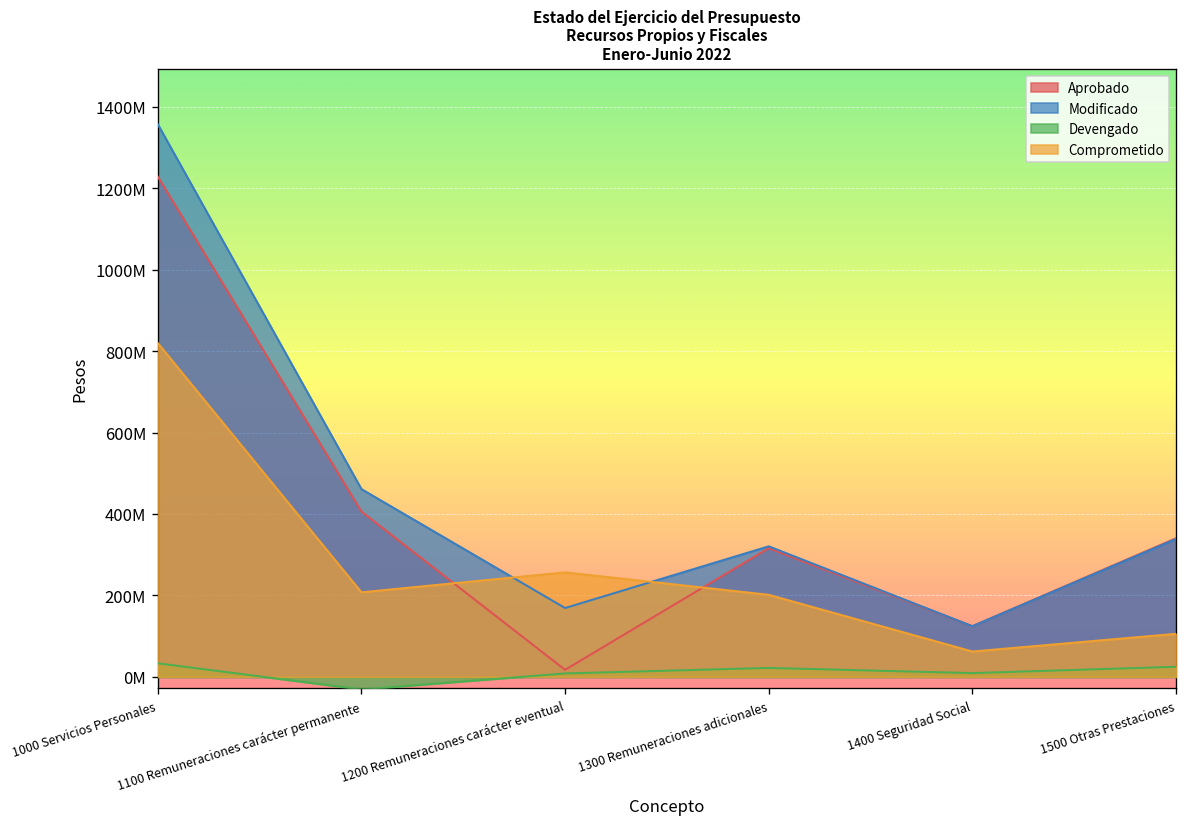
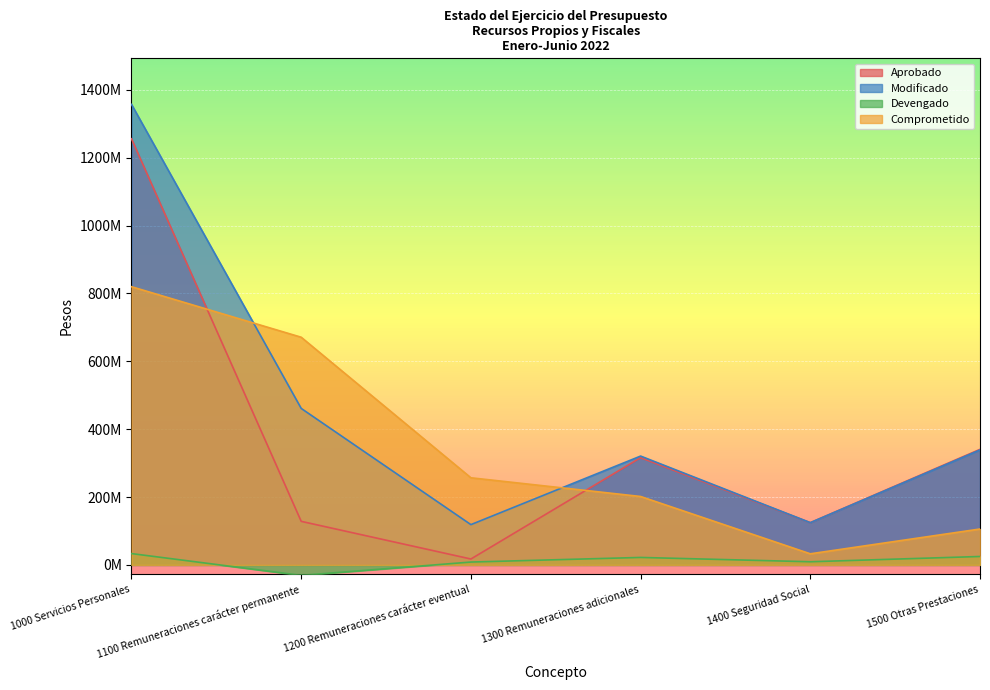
Aprobado, 1000 Servicios Personales: 1230000000 -> 1260000000
Aprobado, 1100 Remuneraciones carácter permanente: 410000000 -> 130000000
Comprometido, 1100 Remuneraciones carácter permanente: 210000000 -> 670000000
Modificado, 1200 Remuneraciones carácter eventual: 170000000 -> 120000000
Comprometido, 1400 Seguridad Social: 60000000 -> 30000000
